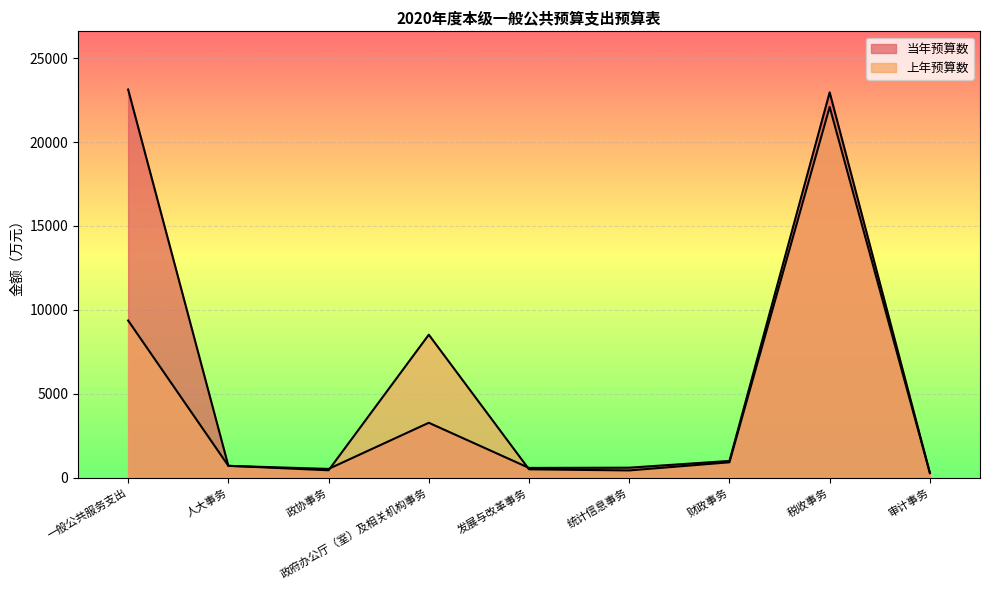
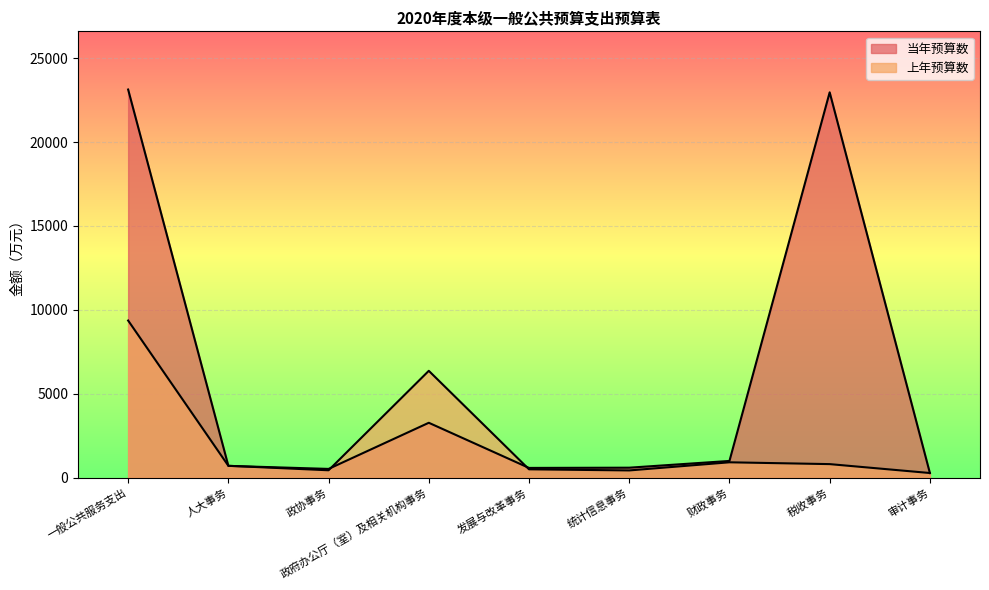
上年预算数, 政府办公厅（室）及相关机构事务: 8500 -> 6400
上年预算数, 税收事务: 22100 -> 800
